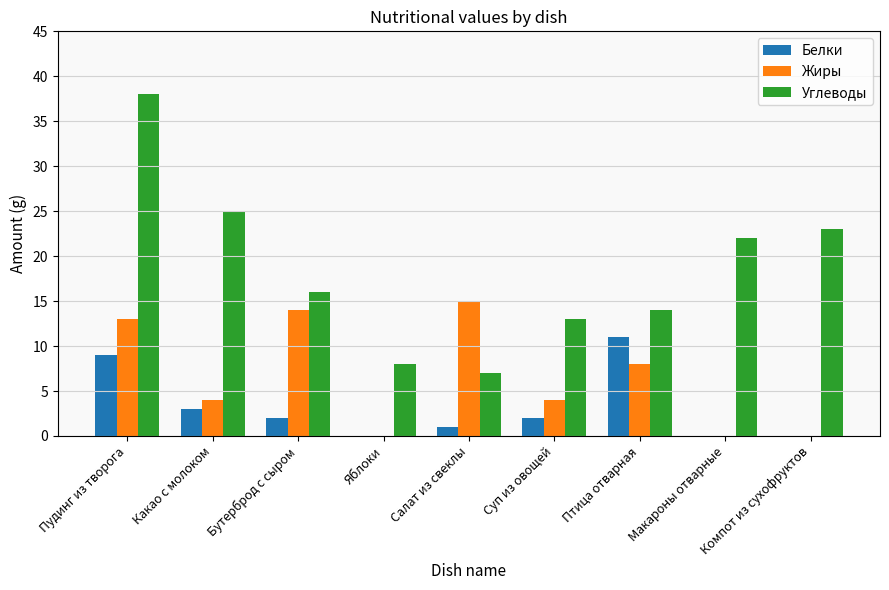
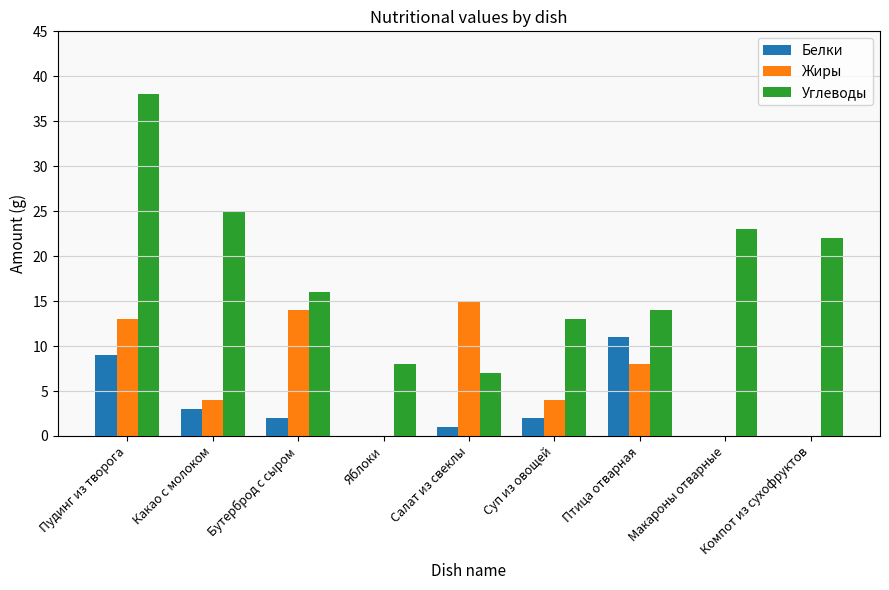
Углеводы, Макароны отварные: 22 -> 23
Углеводы, Компот из сухофруктов: 23 -> 22
